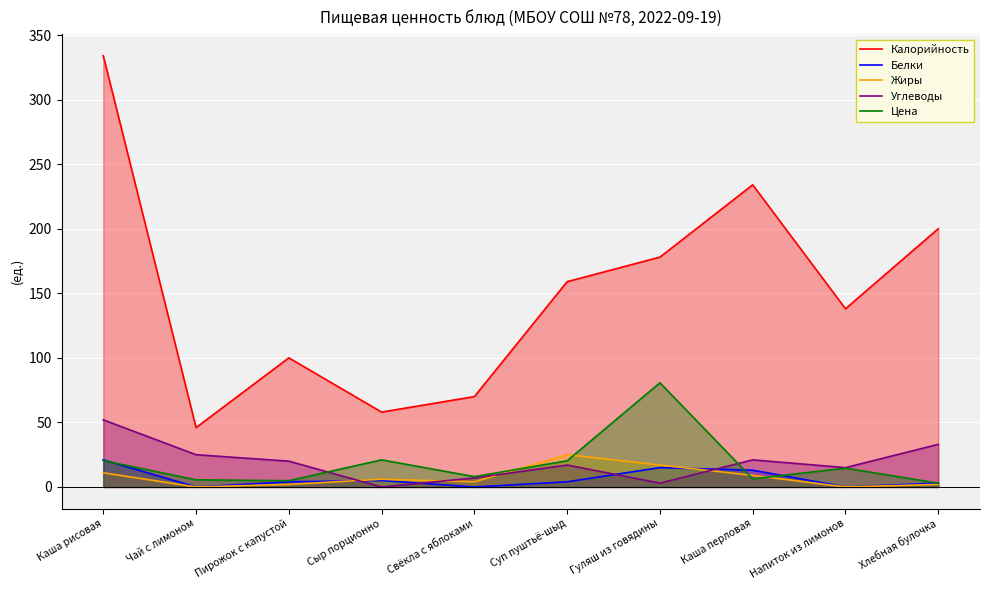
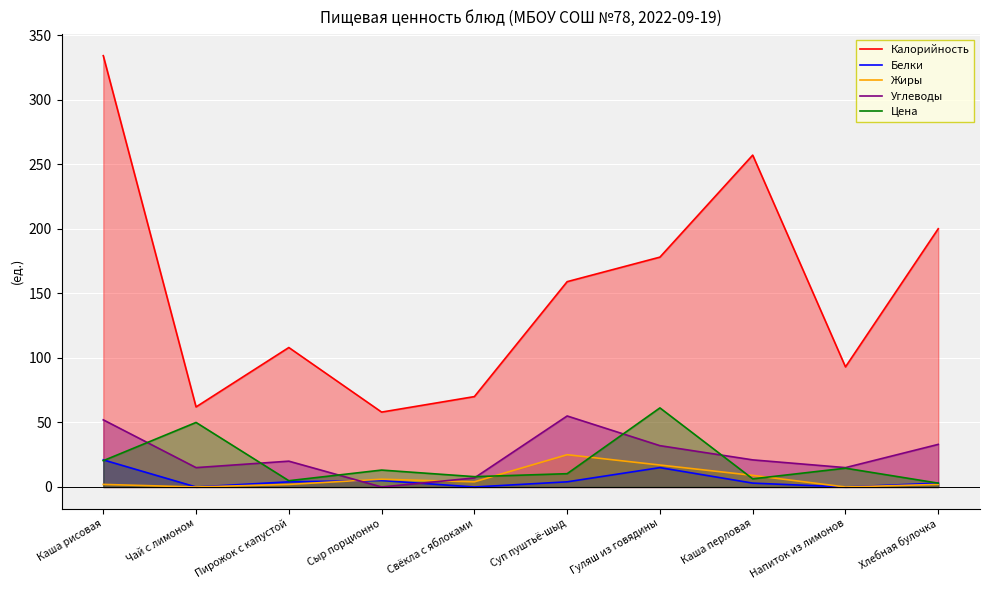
Жиры, Каша рисовая: 11 -> 2
Калорийность, Чай с лимоном: 46 -> 62
Углеводы, Чай с лимоном: 25 -> 15
Цена, Чай с лимоном: 6 -> 50
Калорийность, Пирожок с капустой: 100 -> 108
Цена, Сыр порционно: 21 -> 13
Углеводы, Суп пуштьё-шыд: 17 -> 55
Цена, Суп пуштьё-шыд: 20 -> 10
Углеводы, Гуляш из говядины: 3 -> 32
Цена, Гуляш из говядины: 81 -> 61
Калорийность, Каша перловая: 234 -> 257
Белки, Каша перловая: 13 -> 3
Калорийность, Напиток из лимонов: 138 -> 93
